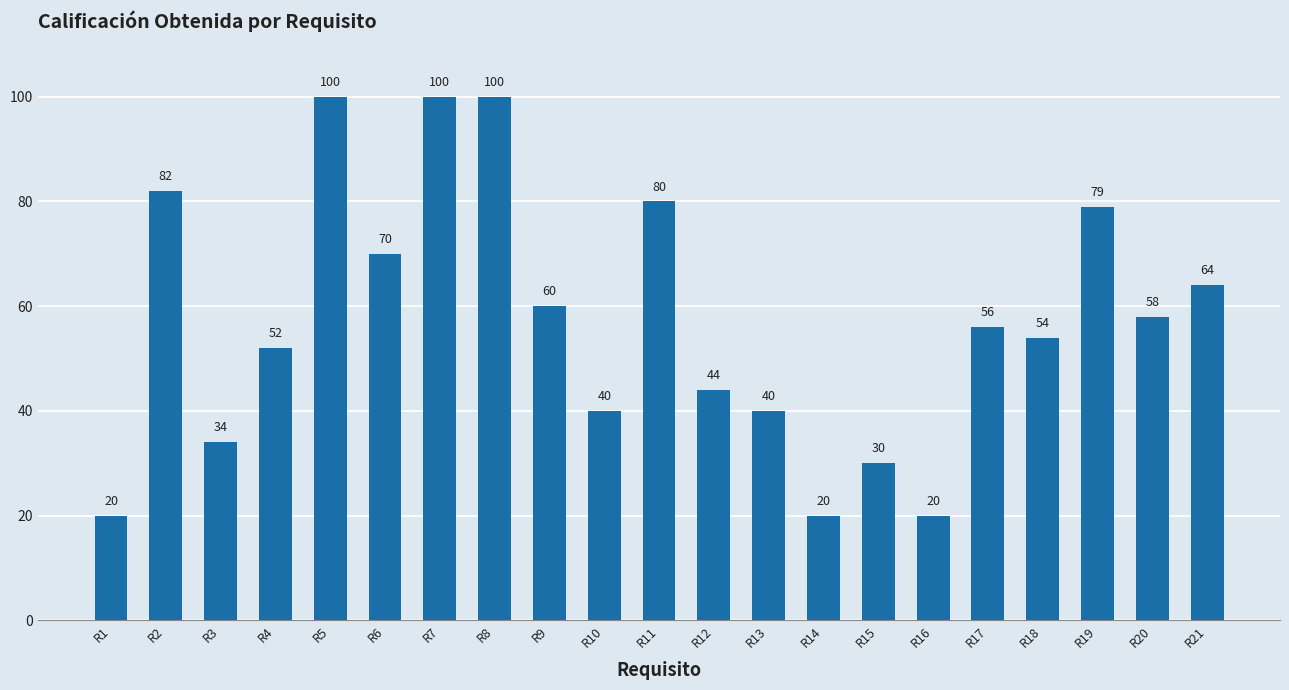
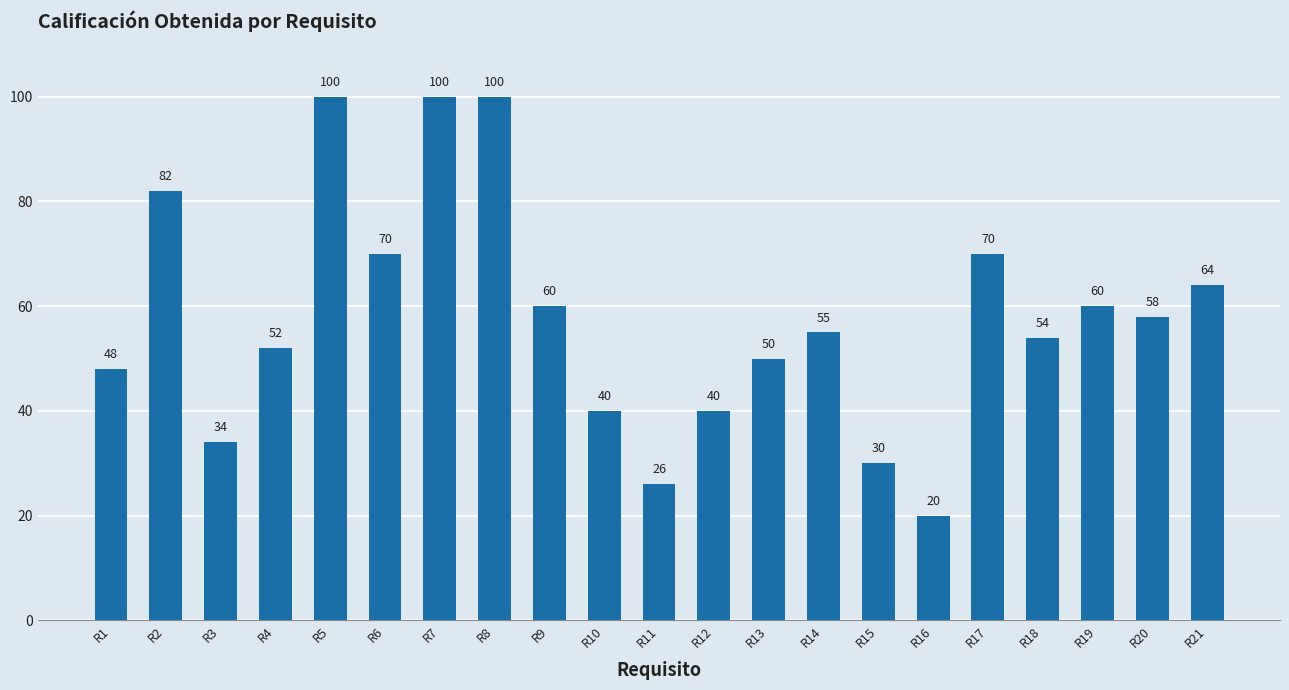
R1: 20 -> 48
R11: 80 -> 26
R12: 44 -> 40
R13: 40 -> 50
R14: 20 -> 55
R17: 56 -> 70
R19: 79 -> 60
